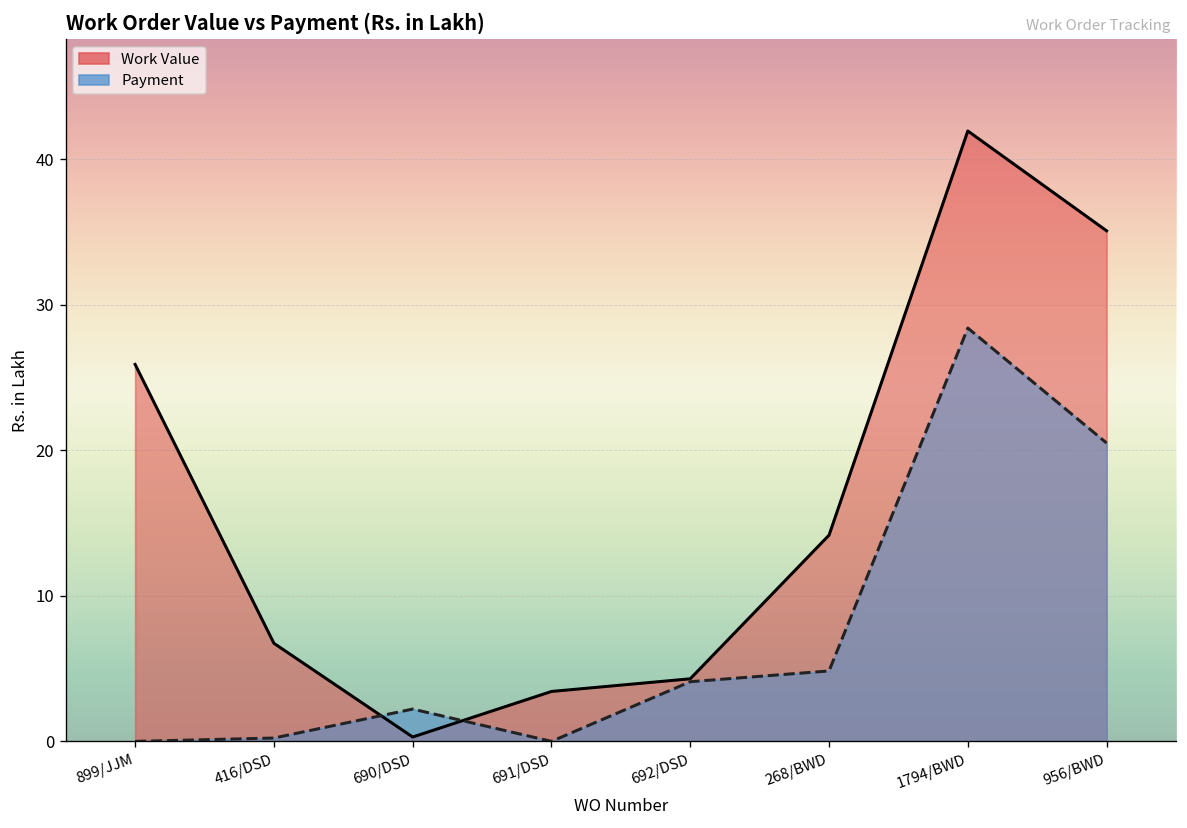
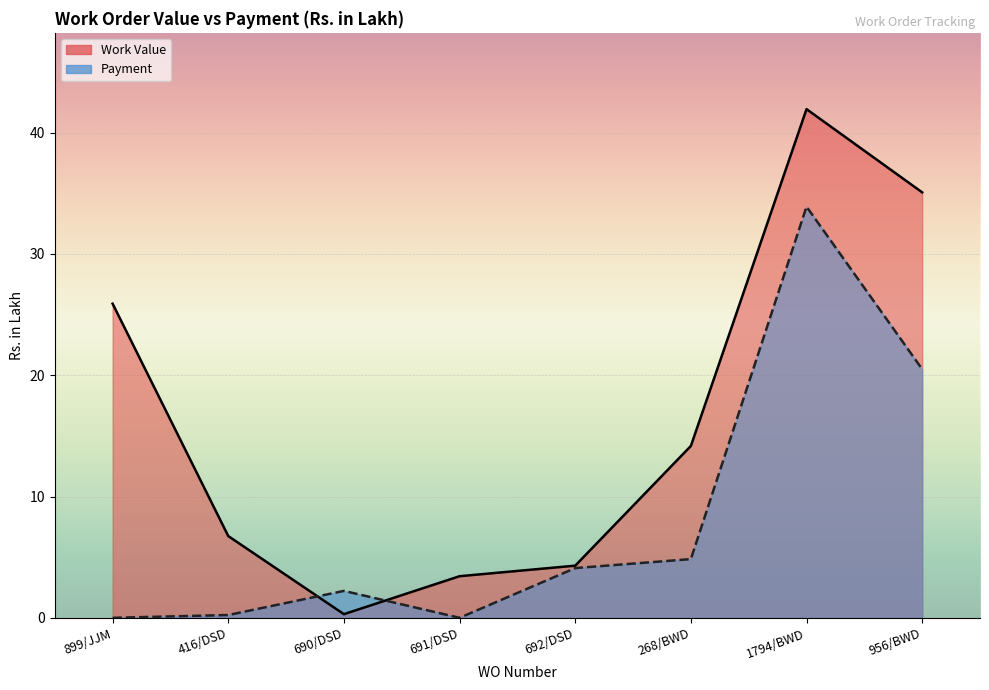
Payment, 1794/BWD: 28.4 -> 33.9
